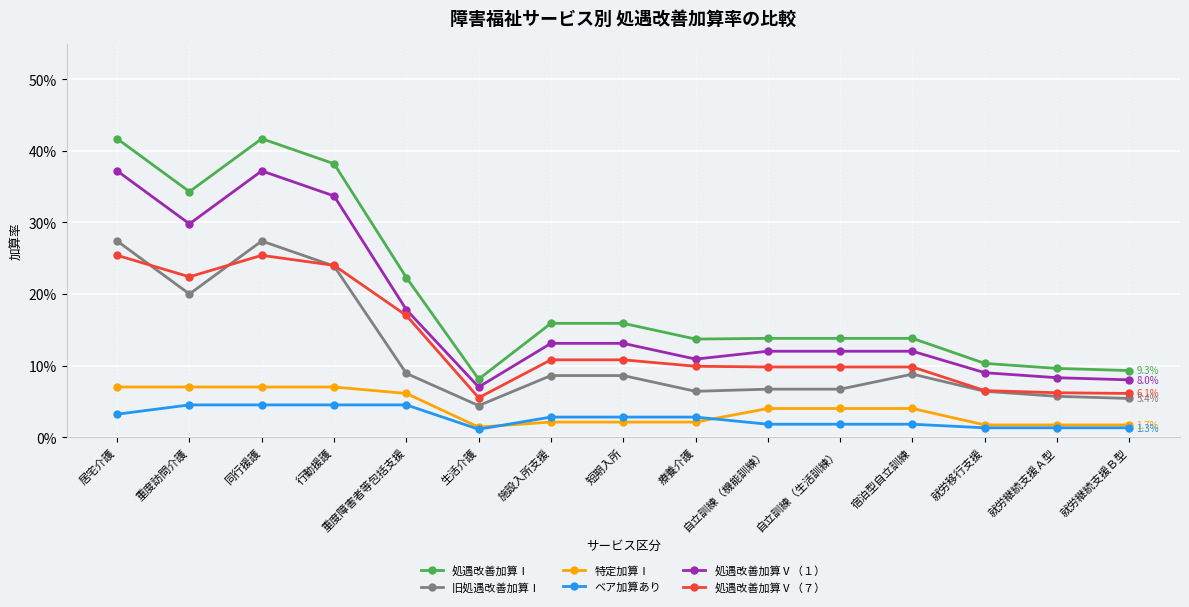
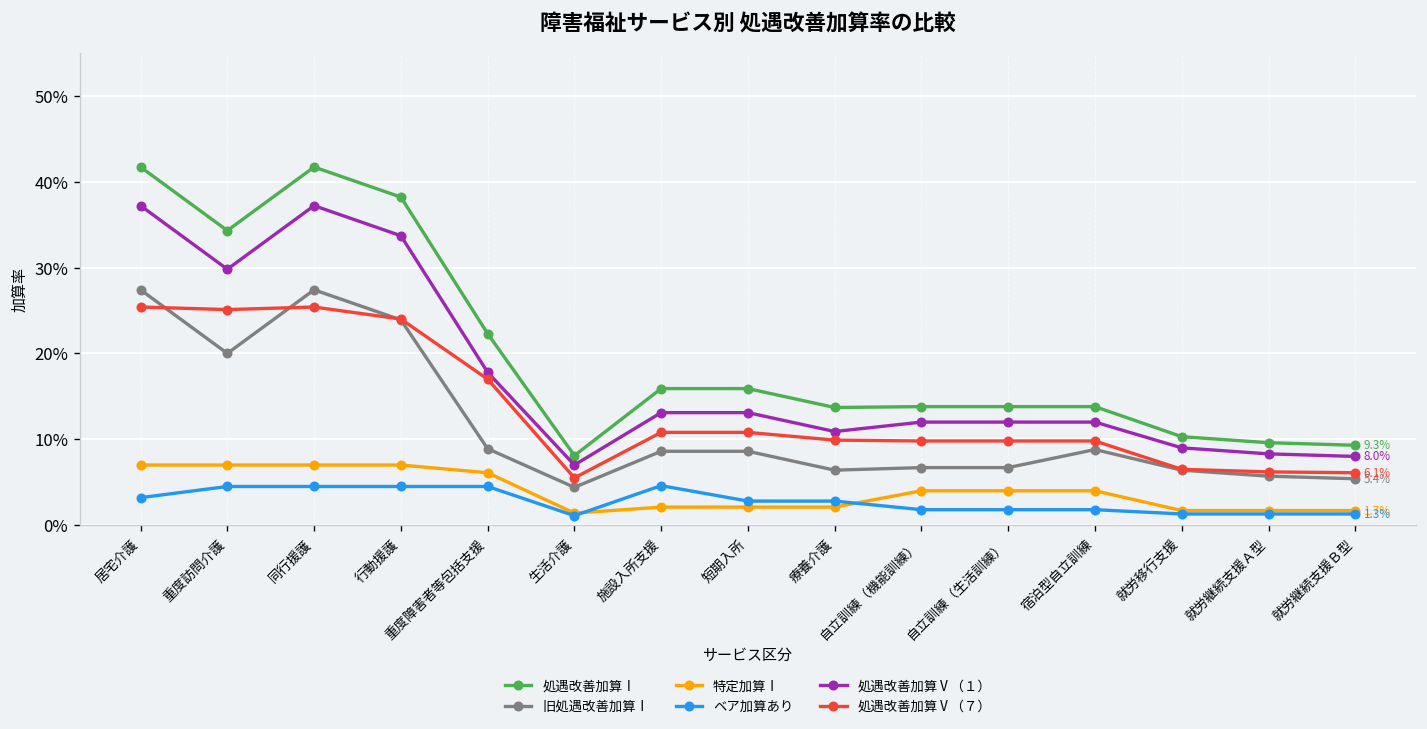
処遇改善加算Ⅴ（７）, 重度訪問介護: 22% -> 25%
ベア加算あり, 施設入所支援: 3% -> 5%
